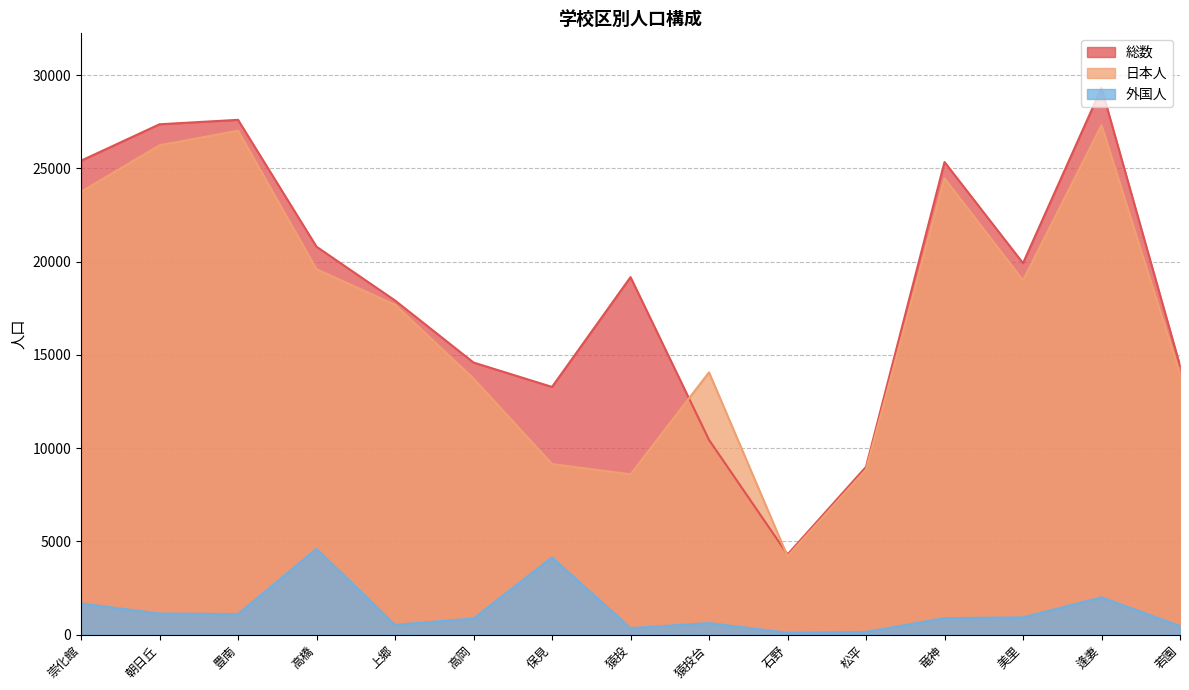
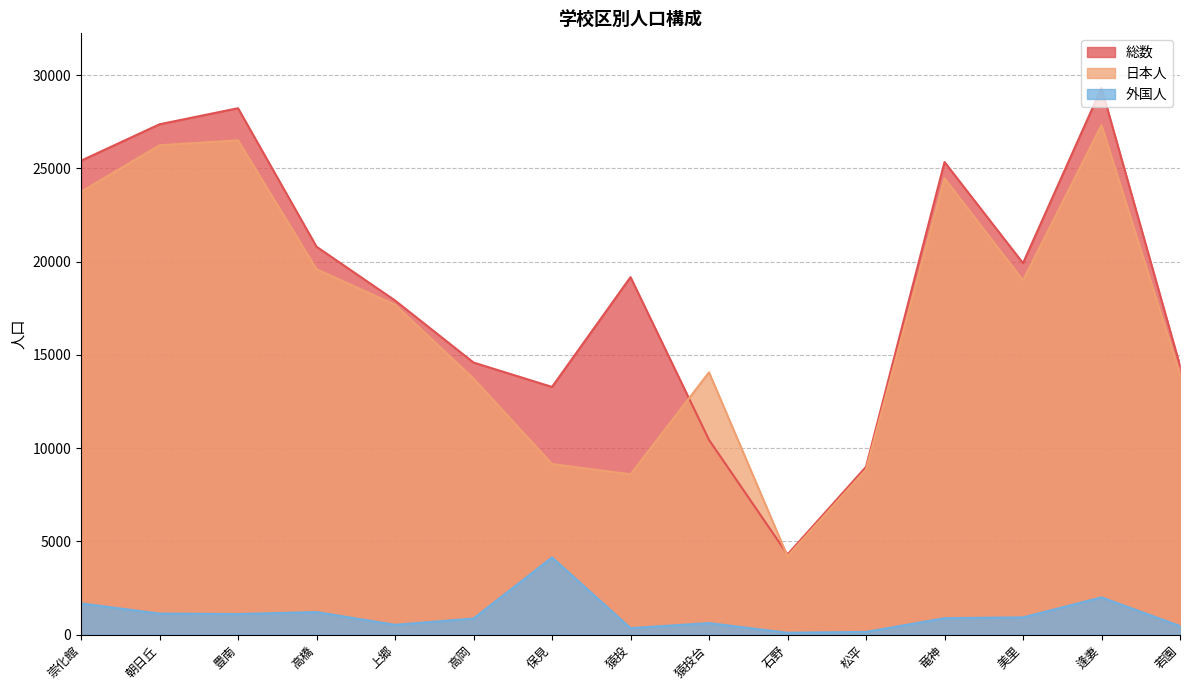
総数, 豊南: 27600 -> 28200
日本人, 豊南: 27000 -> 26500
外国人, 高橋: 4600 -> 1200
